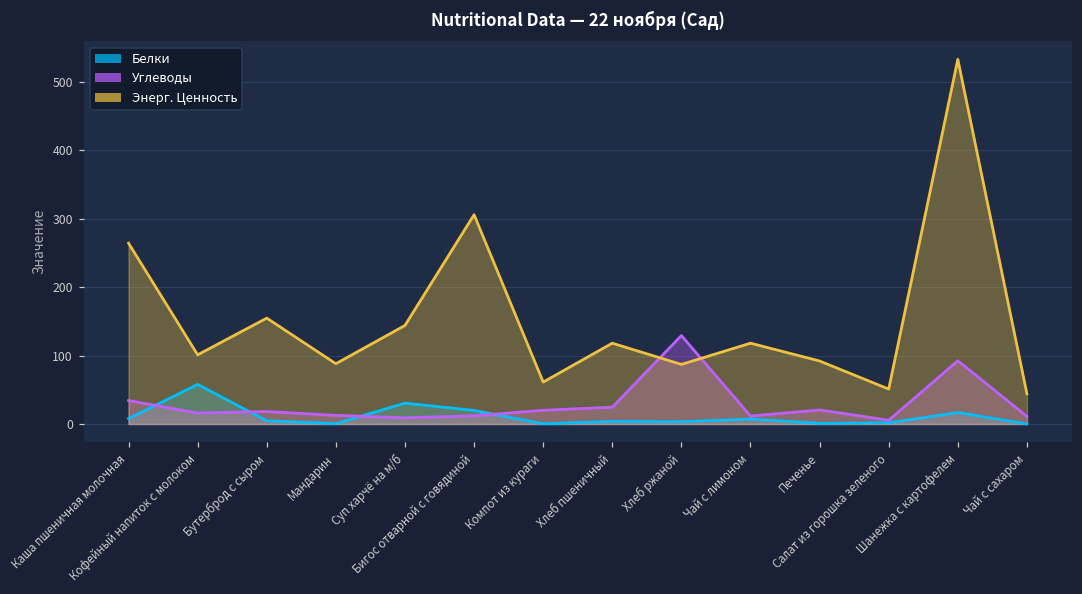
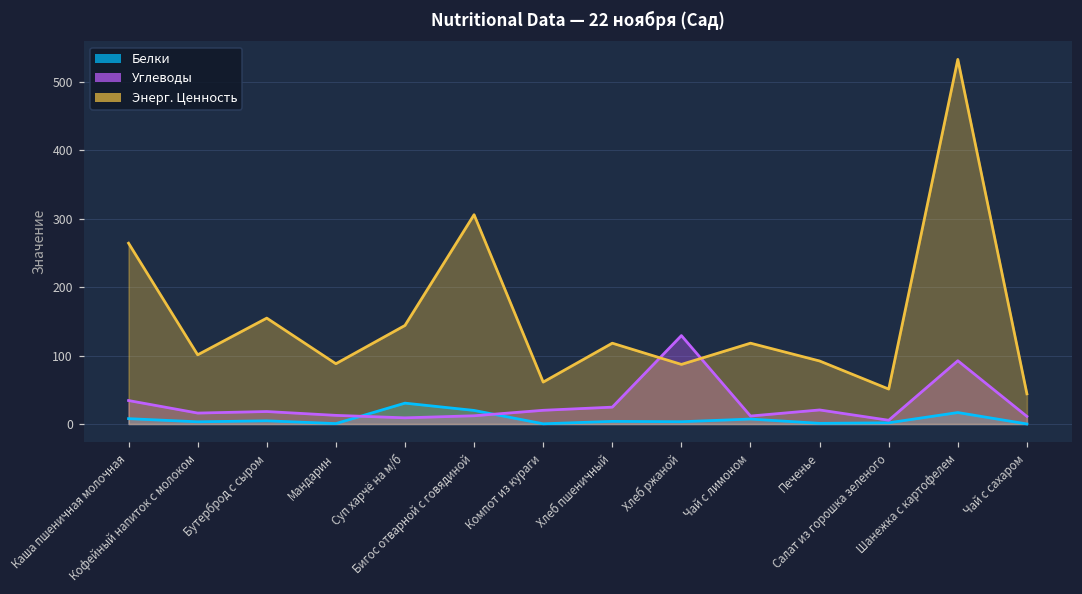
Белки, Кофейный напиток с молоком: 60 -> 0
